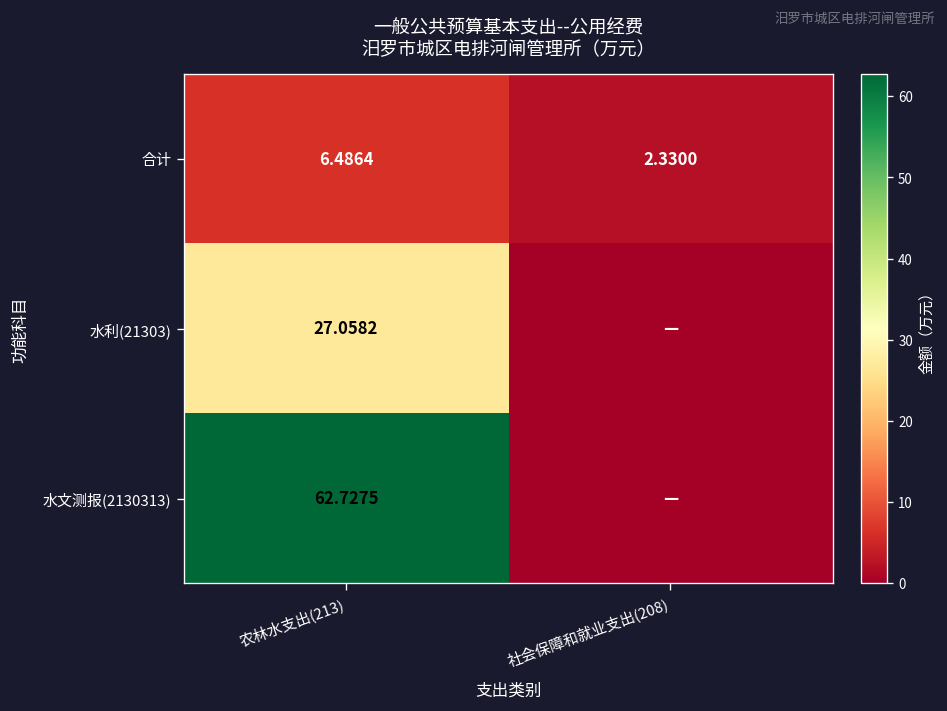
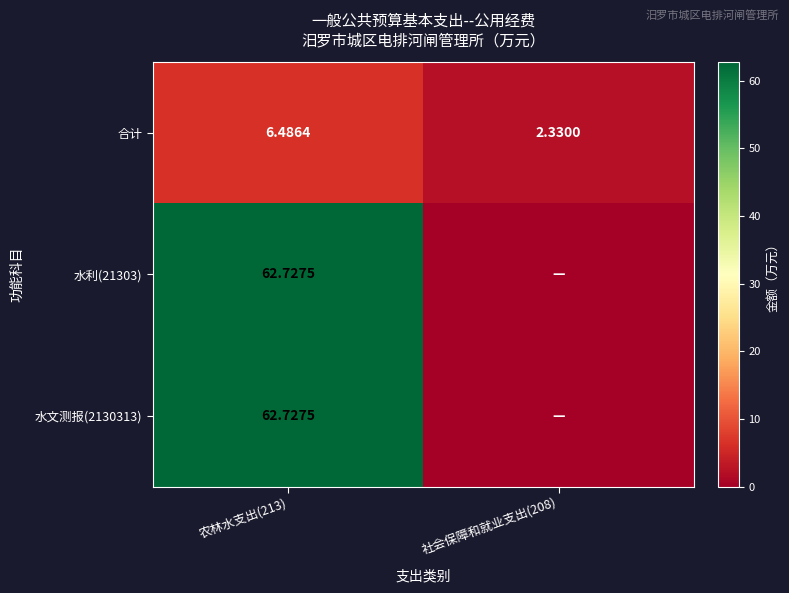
水利(21303), 农林水支出(213): 27.0582 -> 62.7275
